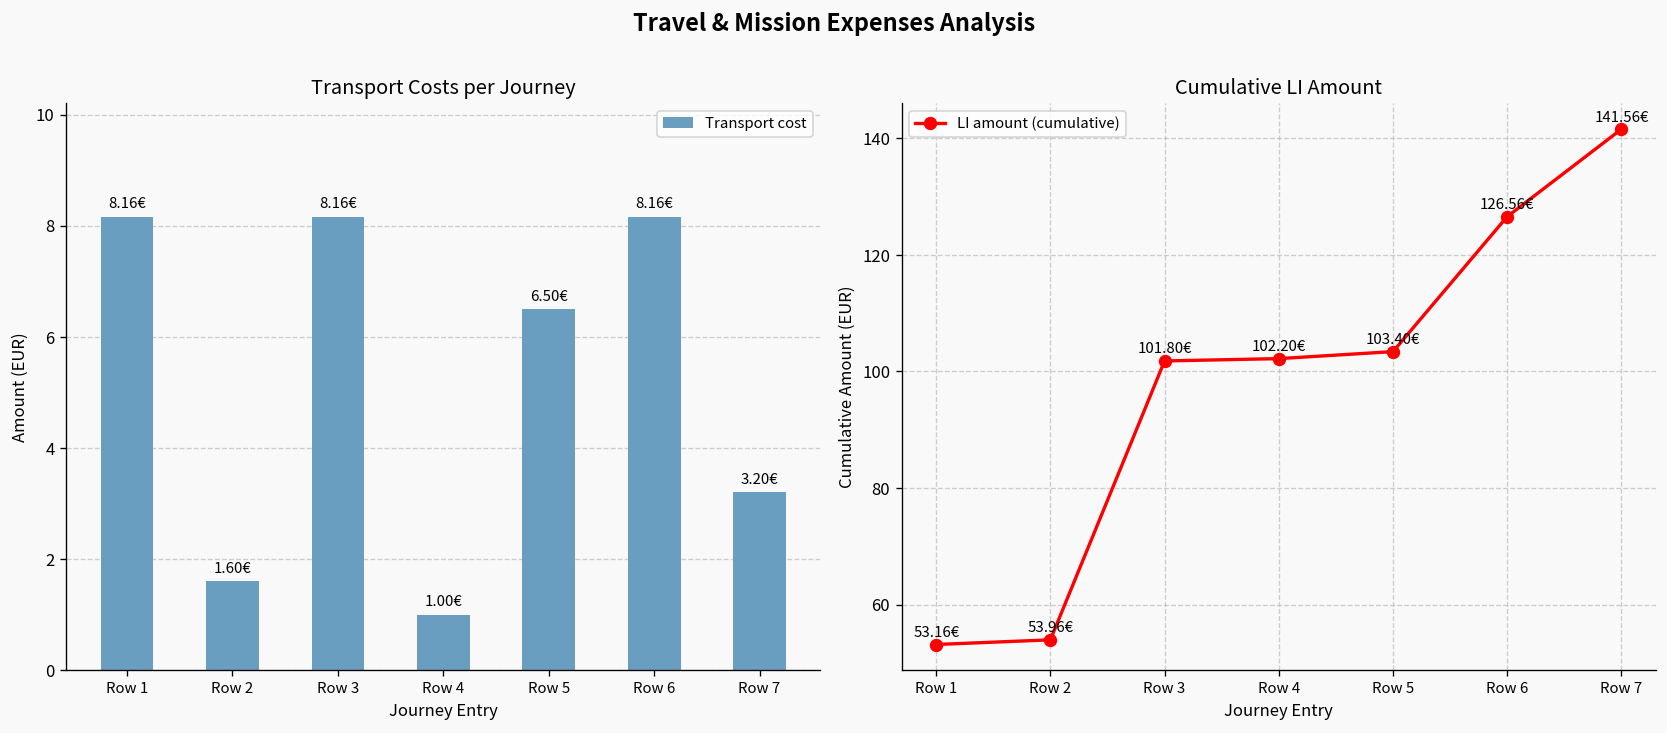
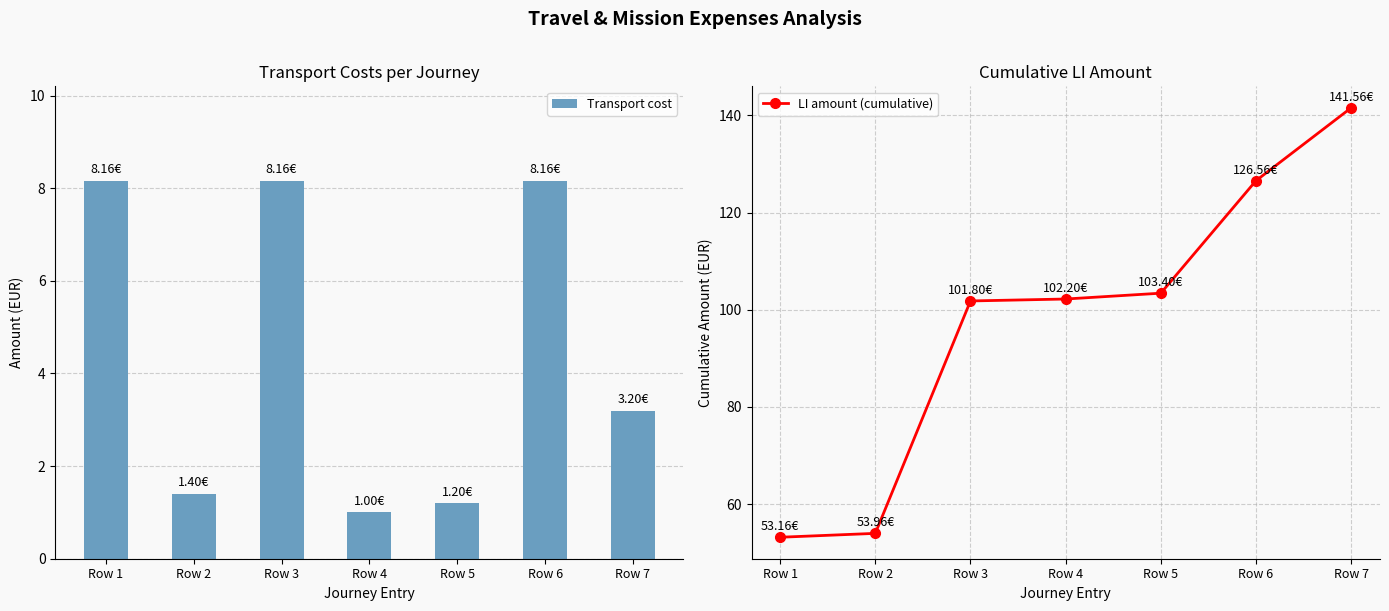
Transport Costs per Journey, Row 2: 1.60€ -> 1.40€
Transport Costs per Journey, Row 5: 6.50€ -> 1.20€
